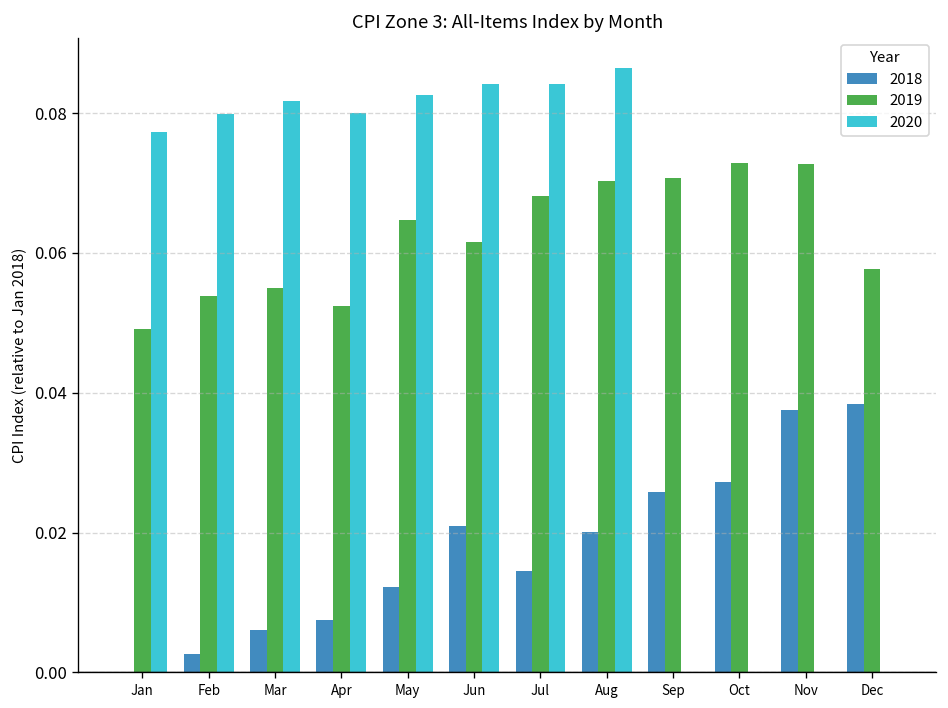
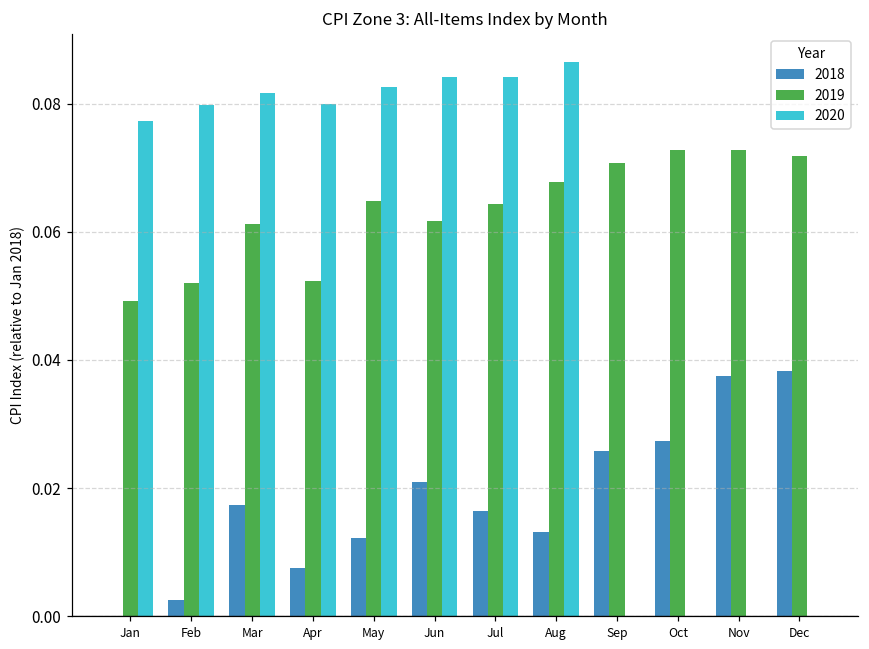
2019, Feb: 0.054 -> 0.052
2018, Mar: 0.006 -> 0.017
2019, Mar: 0.055 -> 0.061
2018, Jul: 0.014 -> 0.016
2019, Jul: 0.068 -> 0.064
2018, Aug: 0.020 -> 0.013
2019, Aug: 0.070 -> 0.068
2019, Dec: 0.058 -> 0.072
